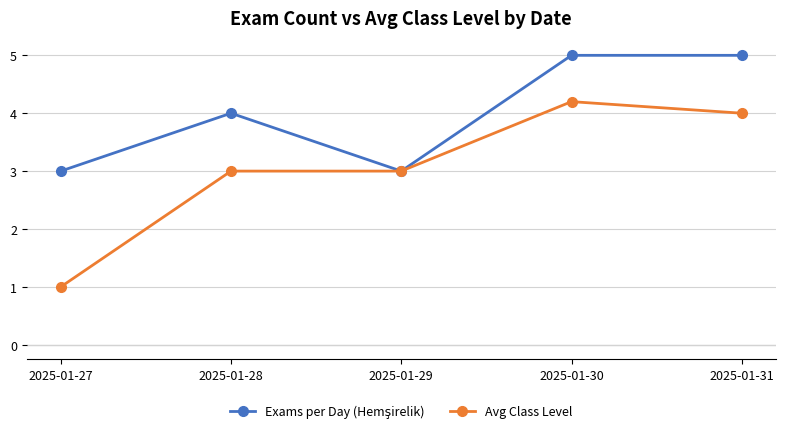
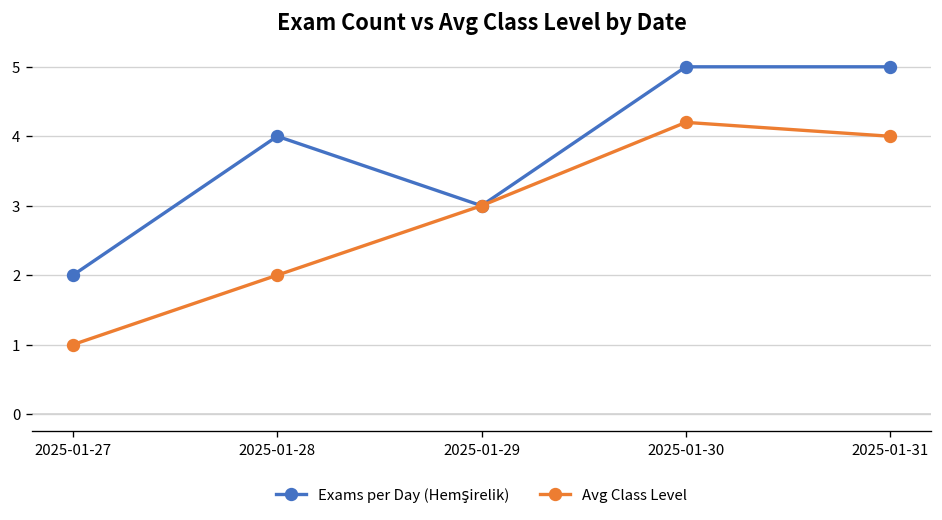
Exams per Day (Hemşirelik), 2025-01-27: 3 -> 2
Avg Class Level, 2025-01-28: 3 -> 2
